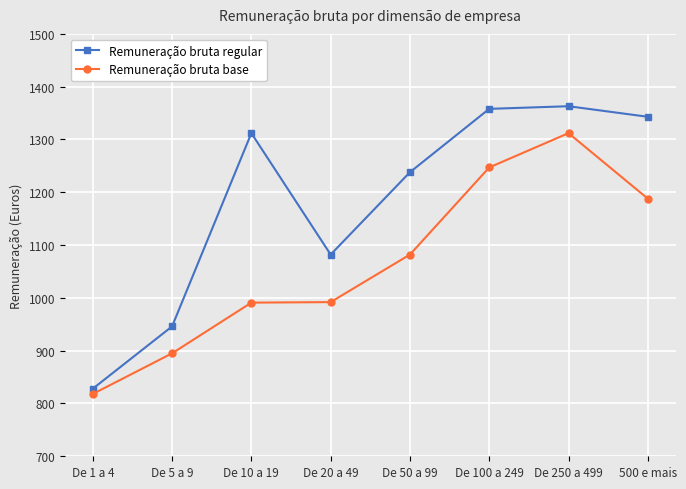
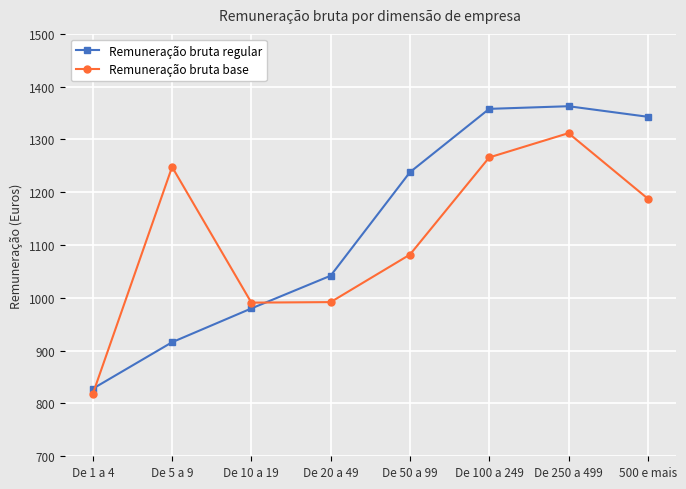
Remuneração bruta regular, De 5 a 9: 950 -> 920
Remuneração bruta base, De 5 a 9: 900 -> 1250
Remuneração bruta regular, De 10 a 19: 1310 -> 980
Remuneração bruta regular, De 20 a 49: 1080 -> 1040
Remuneração bruta base, De 100 a 249: 1250 -> 1270
